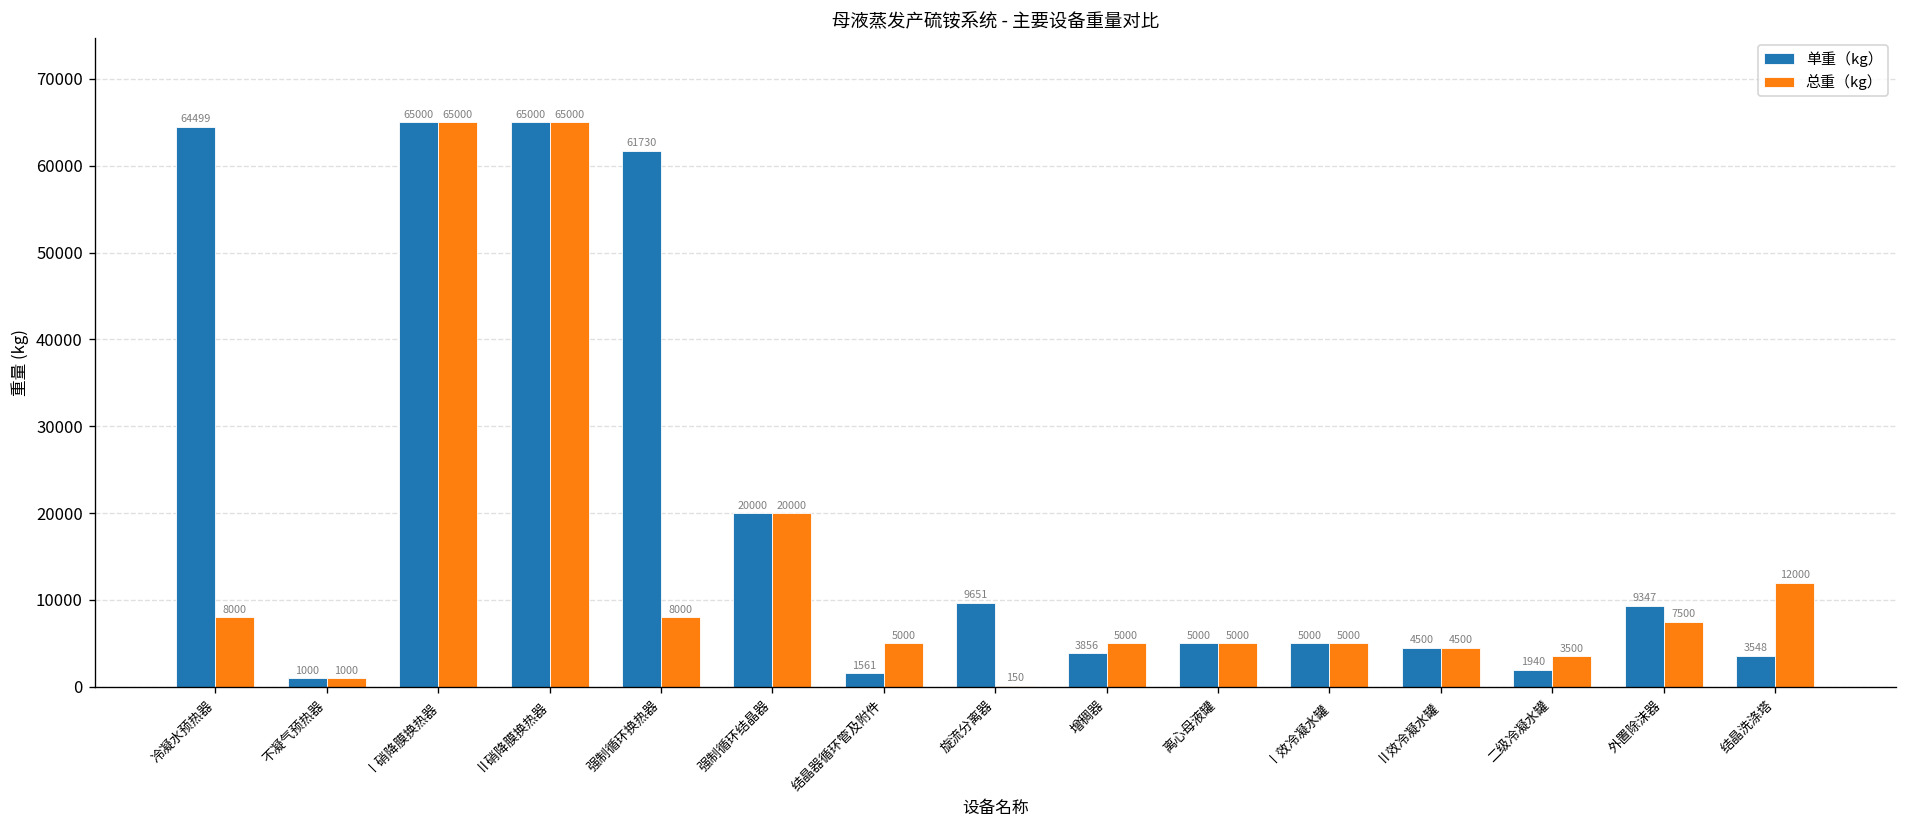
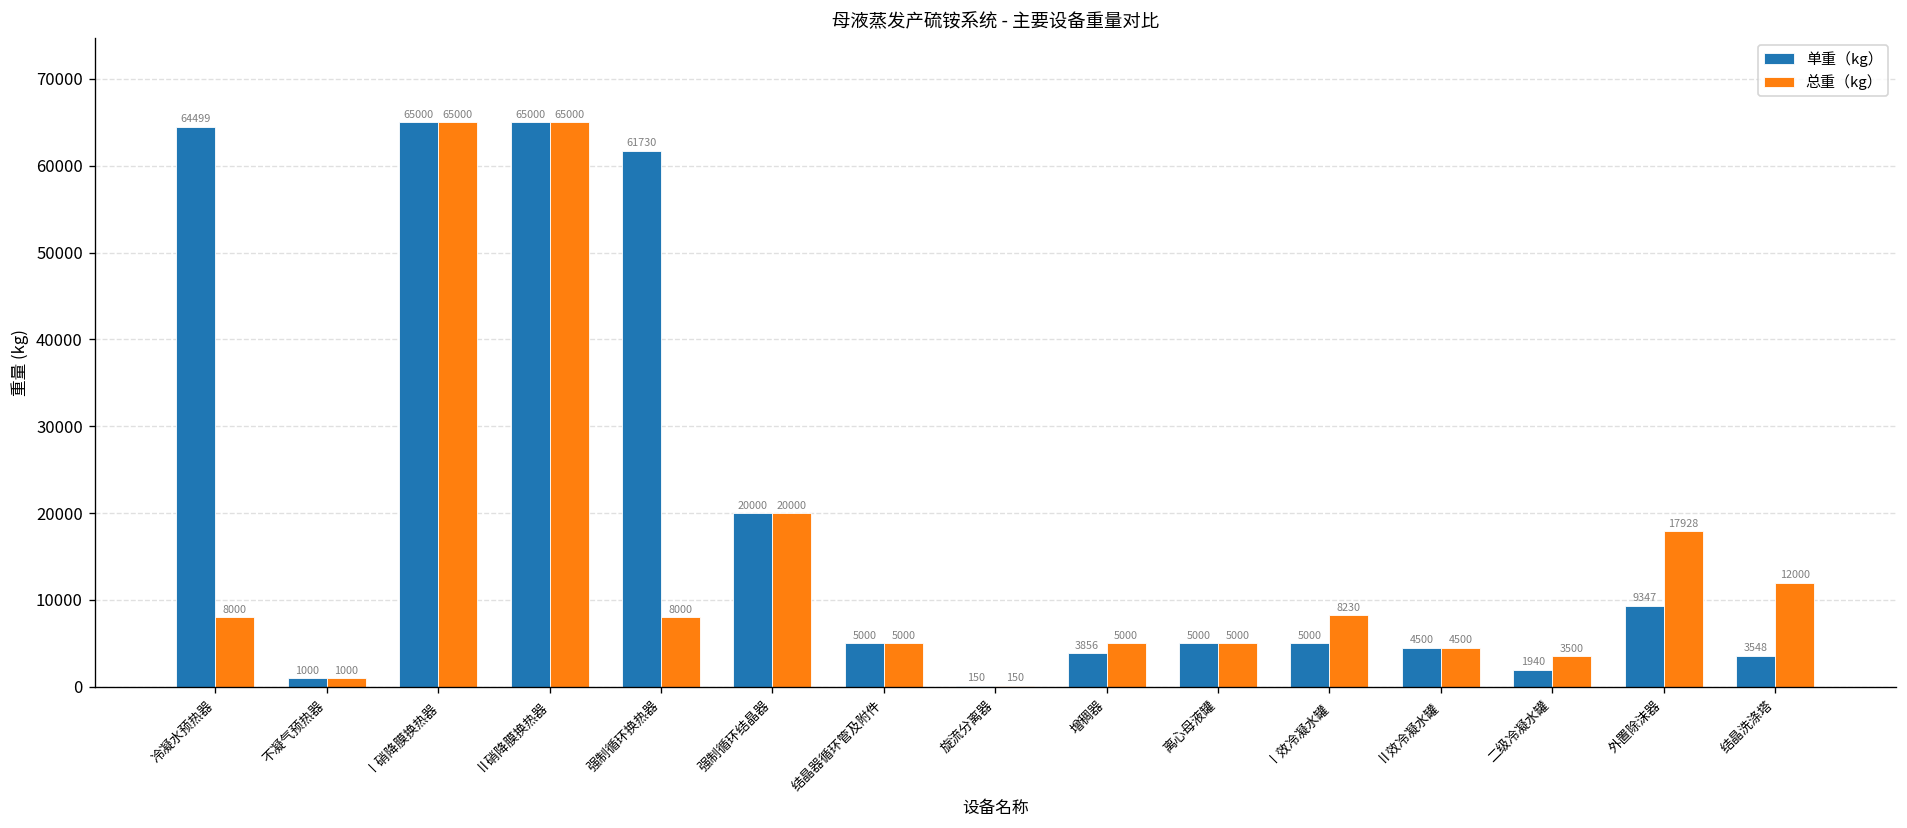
单重（kg）, 结晶器循环管及附件: 1561 -> 5000
单重（kg）, 旋流分离器: 9651 -> 150
总重（kg）, Ⅰ效冷凝水罐: 5000 -> 8230
总重（kg）, 外置除沫器: 7500 -> 17928
